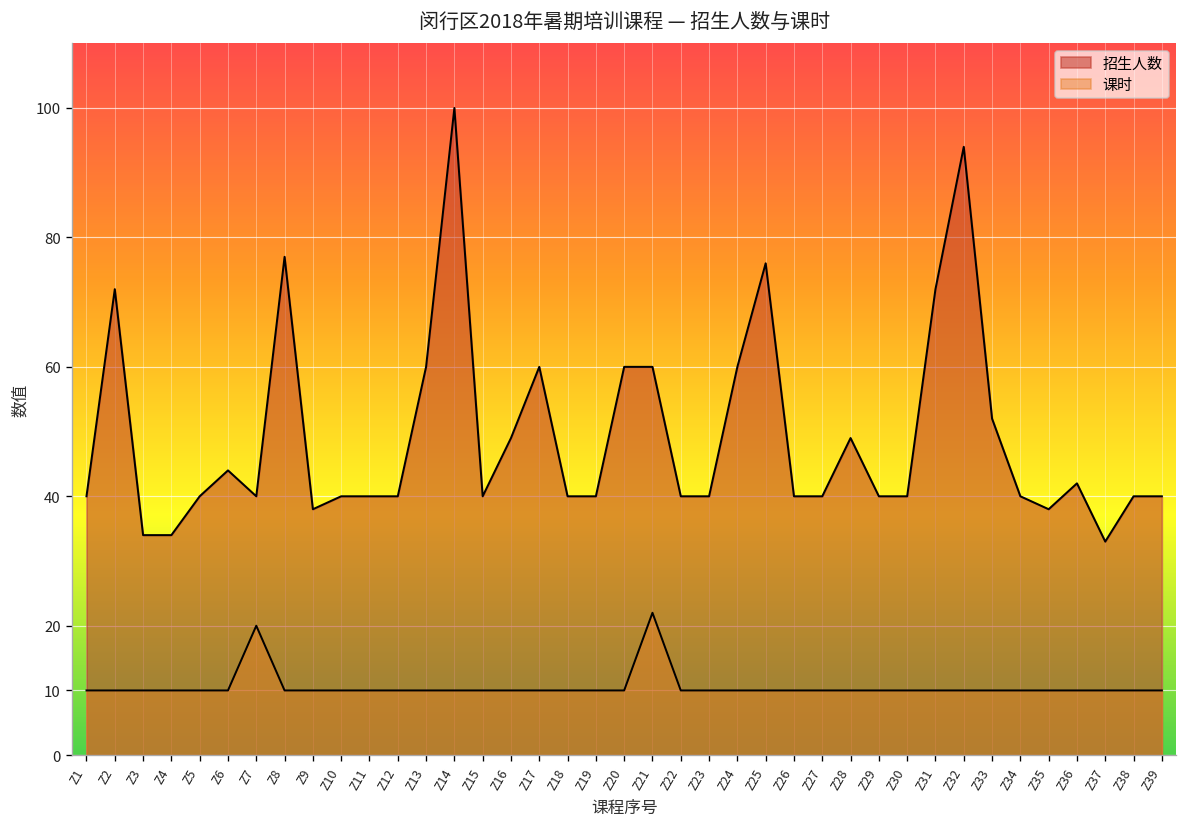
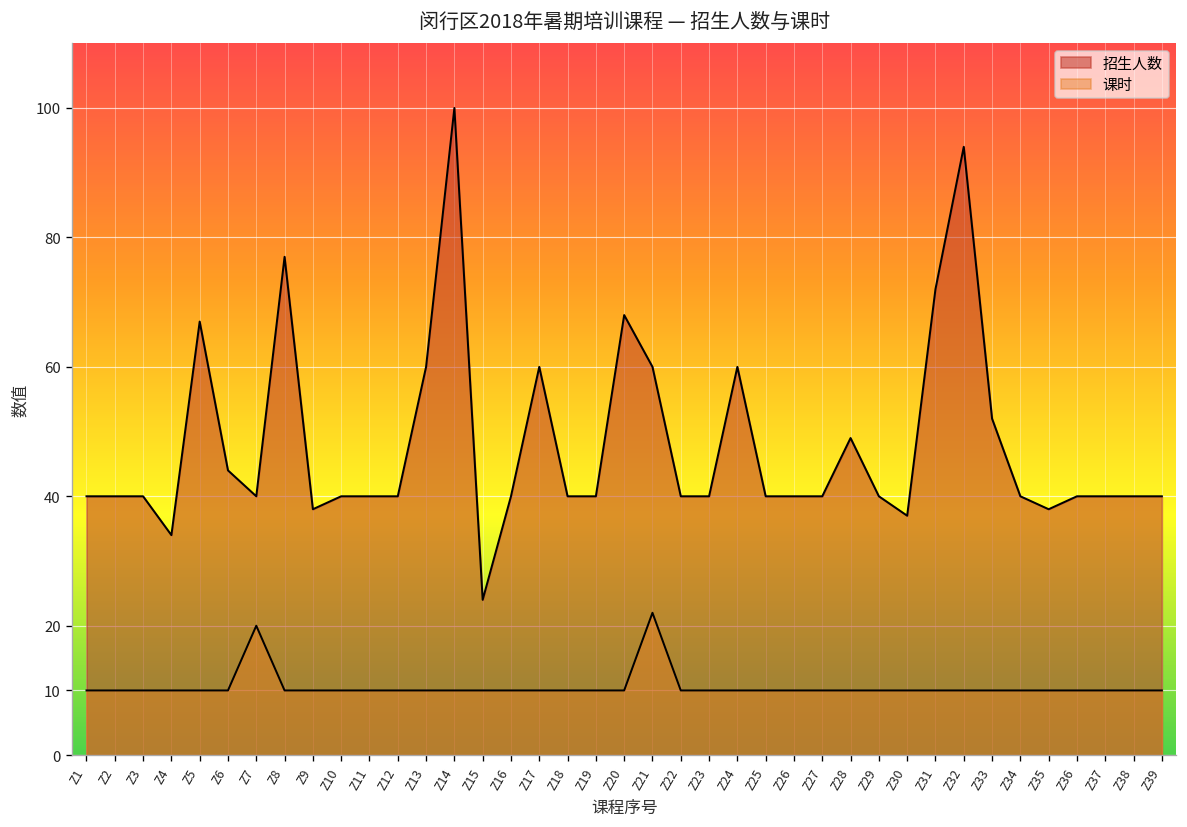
招生人数, Z2: 72 -> 40
招生人数, Z3: 34 -> 40
招生人数, Z5: 40 -> 67
招生人数, Z15: 40 -> 24
招生人数, Z16: 49 -> 40
招生人数, Z20: 60 -> 68
招生人数, Z25: 76 -> 40
招生人数, Z30: 40 -> 37
招生人数, Z36: 42 -> 40
招生人数, Z37: 33 -> 40
